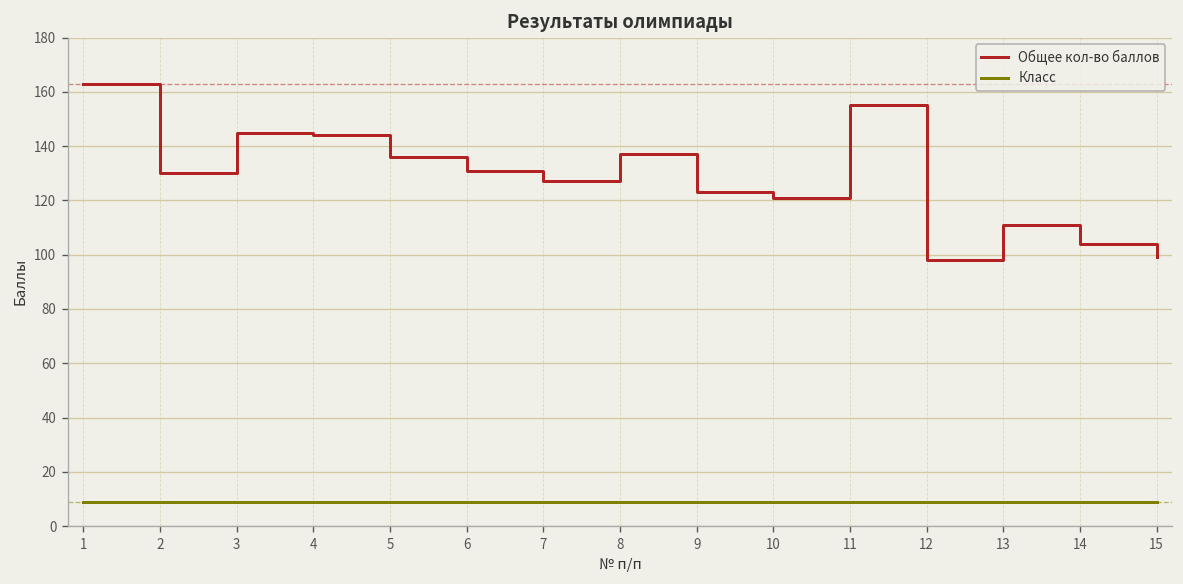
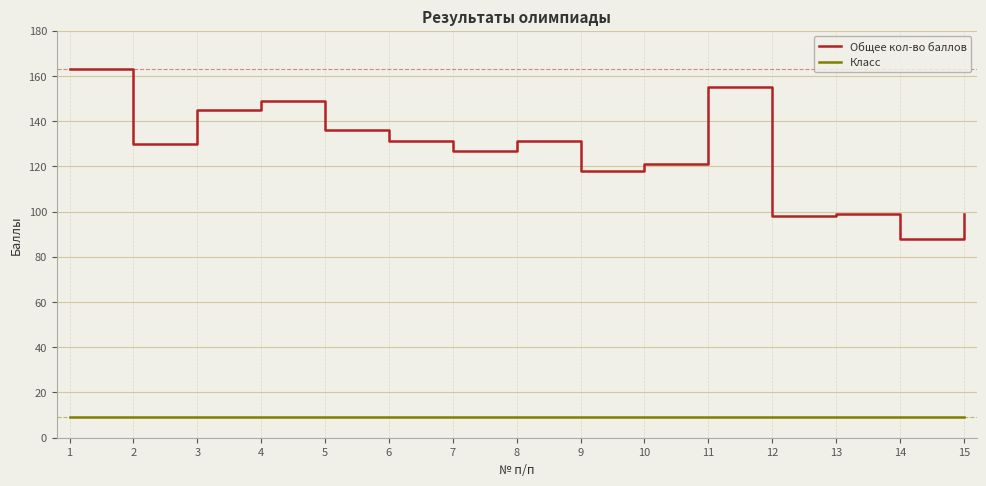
Общее кол-во баллов, 4: 144 -> 149
Общее кол-во баллов, 8: 137 -> 131
Общее кол-во баллов, 9: 123 -> 118
Общее кол-во баллов, 13: 111 -> 99
Общее кол-во баллов, 14: 104 -> 88
